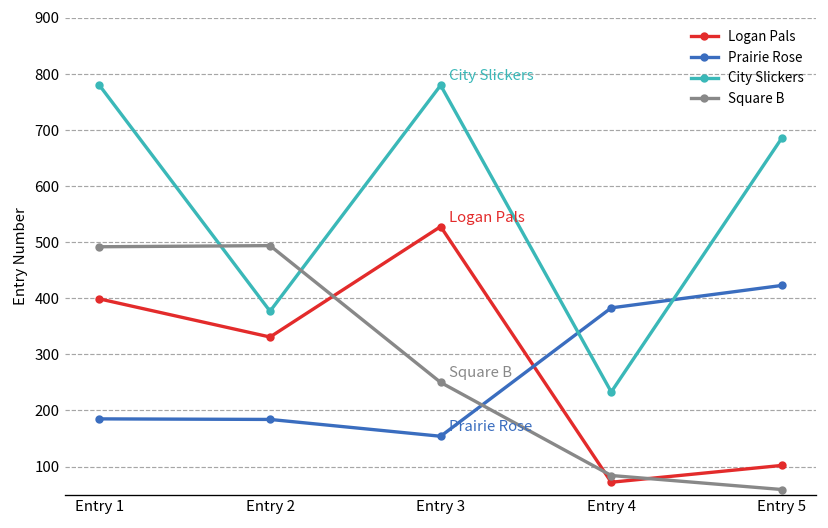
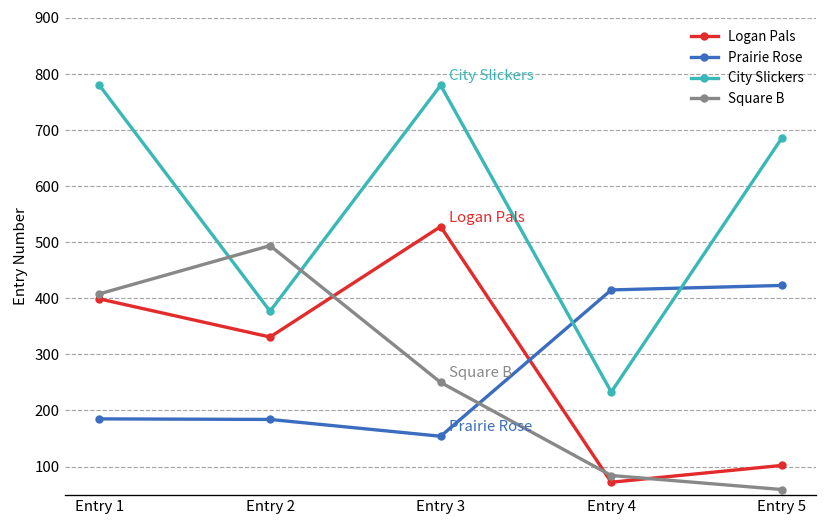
Square B, Entry 1: 490 -> 410
Prairie Rose, Entry 4: 380 -> 420
